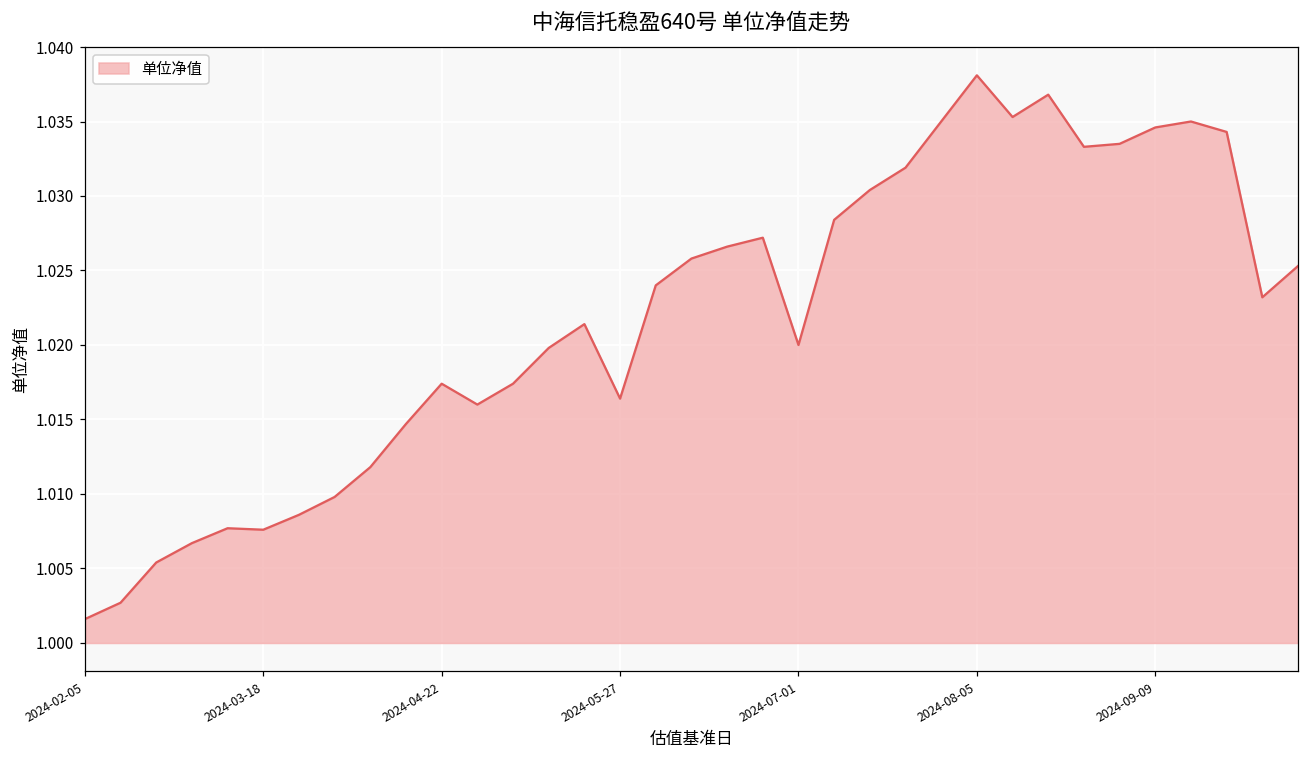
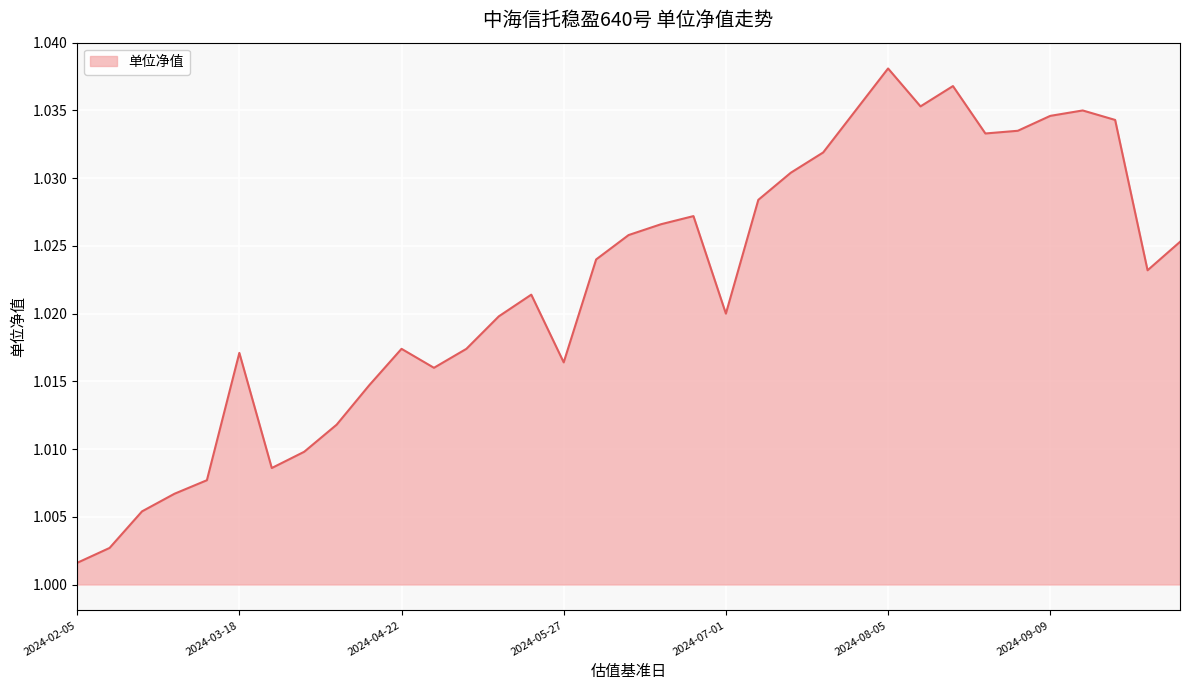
2024-03-18: 1.0076 -> 1.0171
